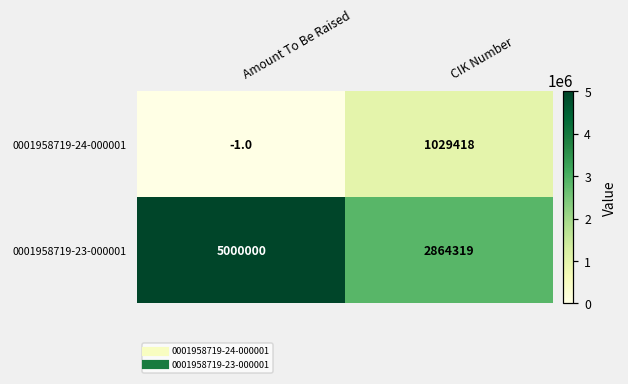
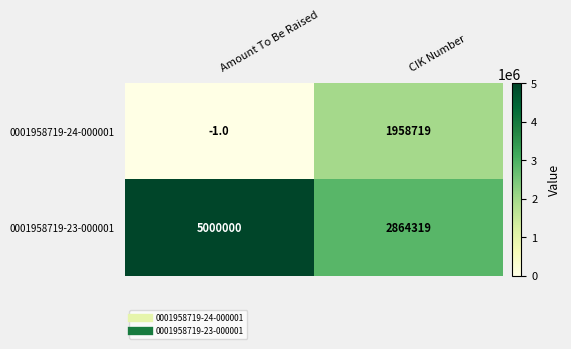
0001958719-24-000001, CIK Number: 1029418 -> 1958719
